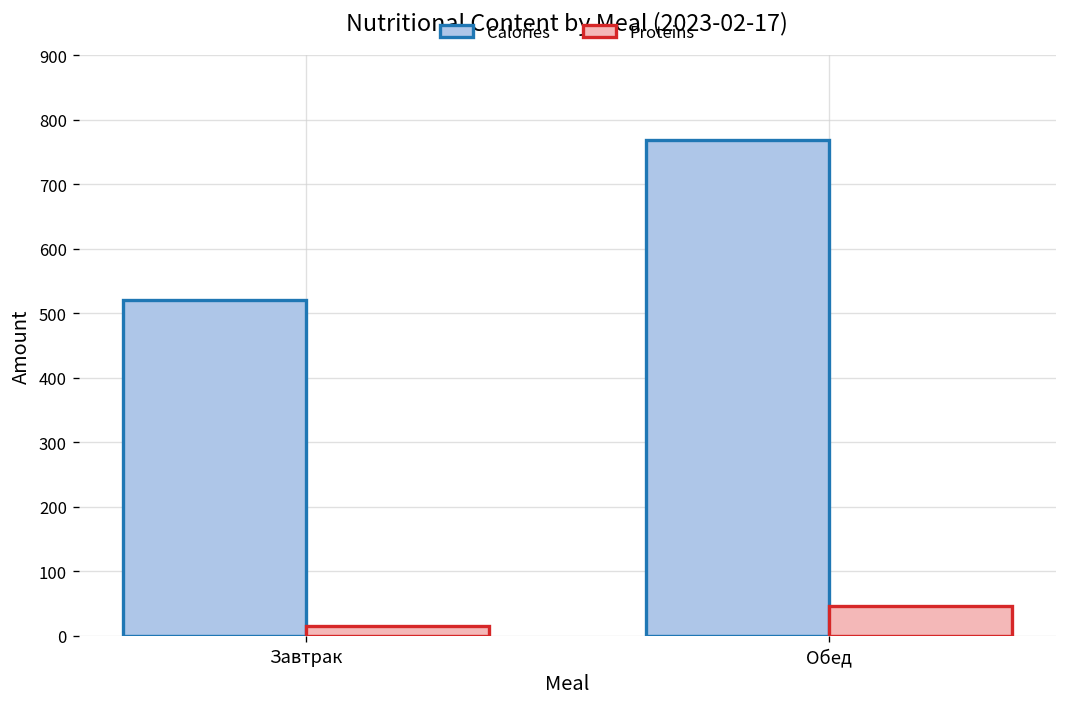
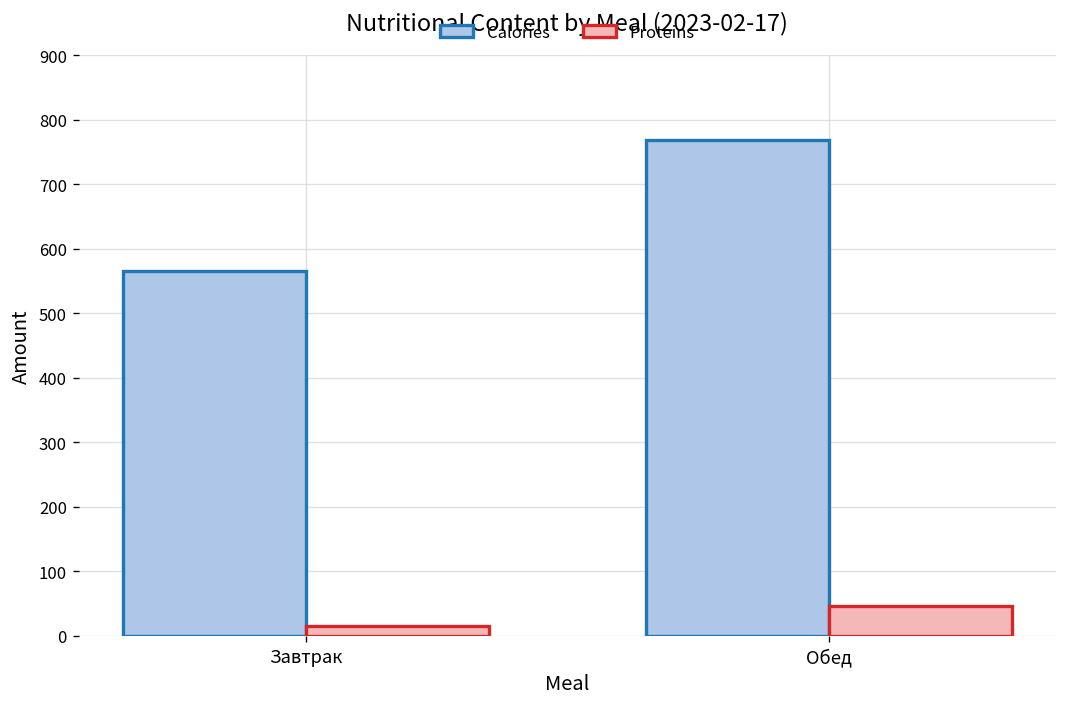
Calories, Завтрак: 520 -> 570
